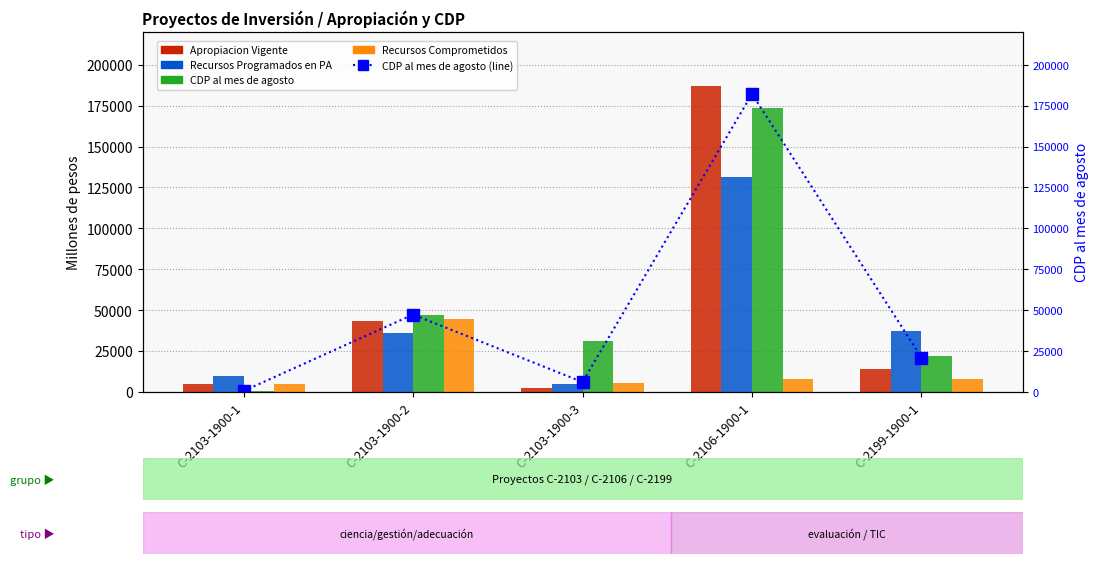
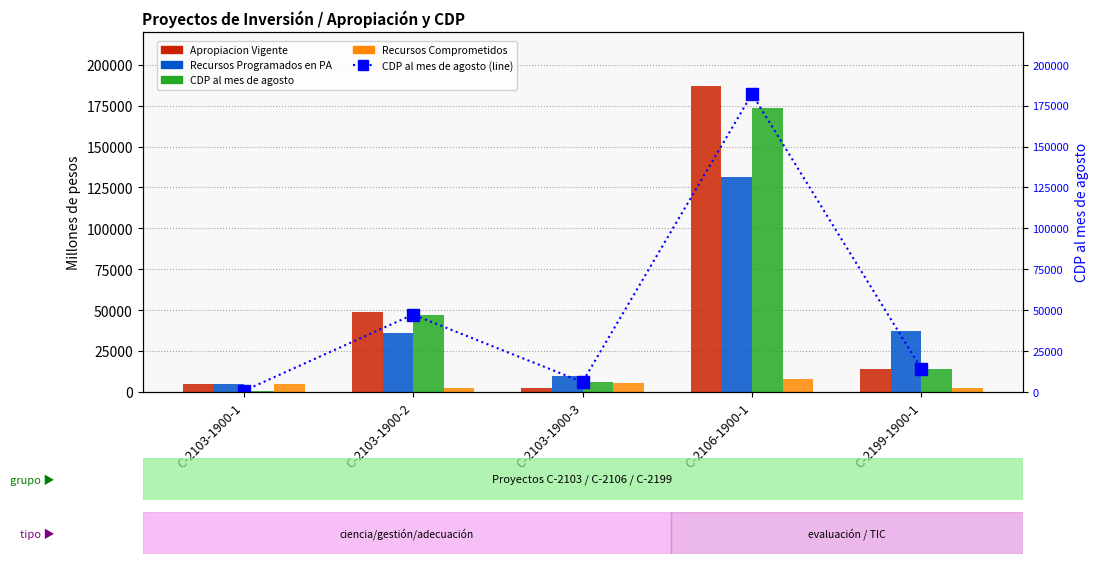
Recursos Programados en PA, C-2103-1900-1: 10000 -> 5000
Apropiacion Vigente, C-2103-1900-2: 44000 -> 49000
Recursos Comprometidos, C-2103-1900-2: 45000 -> 2000
Recursos Programados en PA, C-2103-1900-3: 5000 -> 10000
CDP al mes de agosto, C-2103-1900-3: 31000 -> 6000
CDP al mes de agosto, C-2199-1900-1: 22000 -> 14000
Recursos Comprometidos, C-2199-1900-1: 8000 -> 2000
CDP al mes de agosto (line), C-2199-1900-1: 21000 -> 14000
